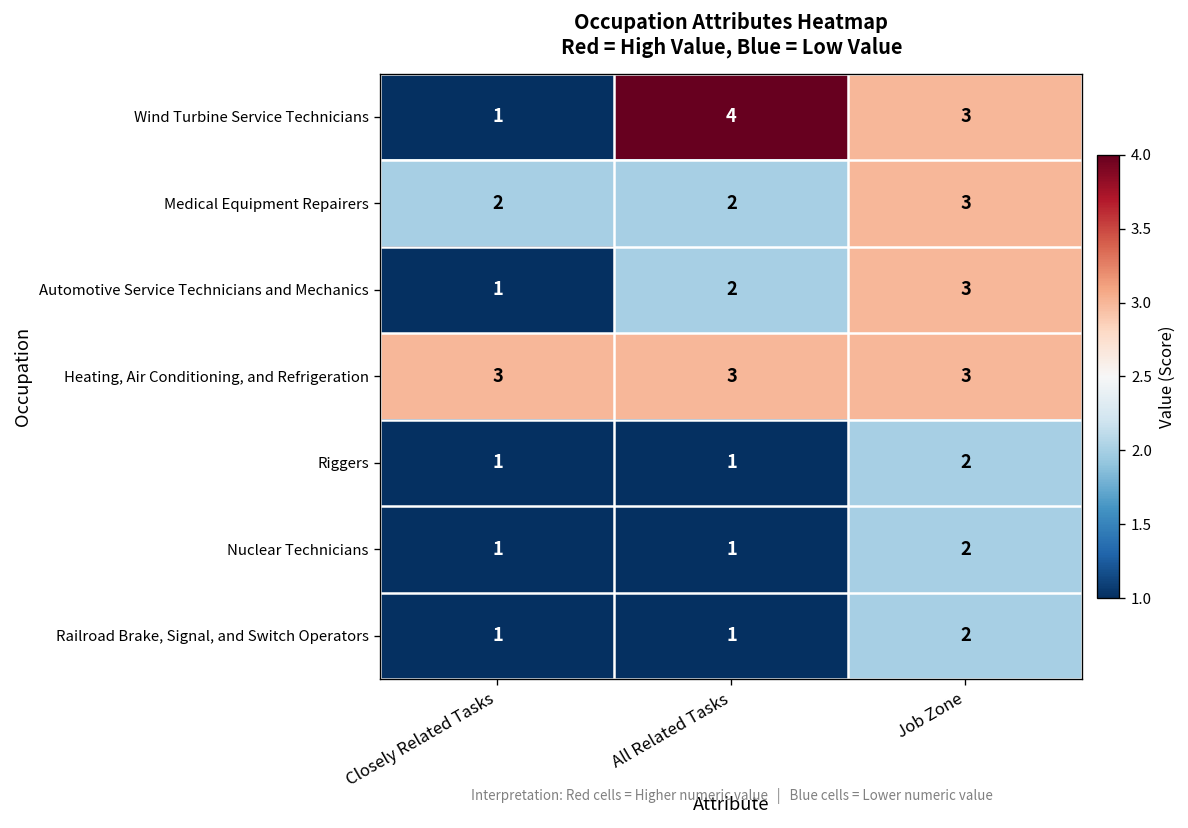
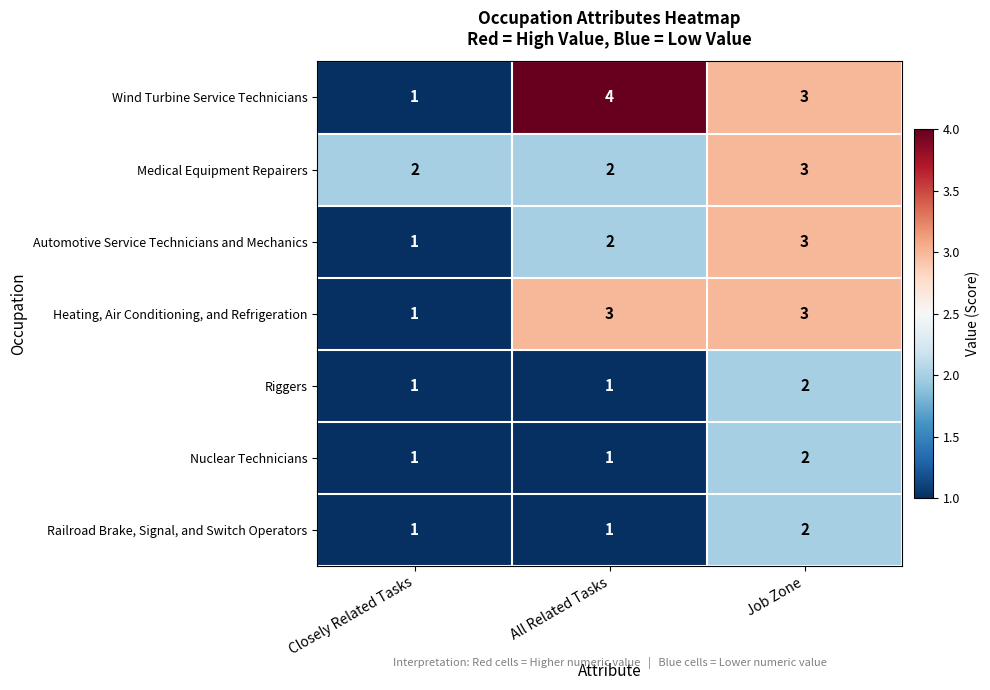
Heating, Air Conditioning, and Refrigeration, Closely Related Tasks: 3 -> 1
